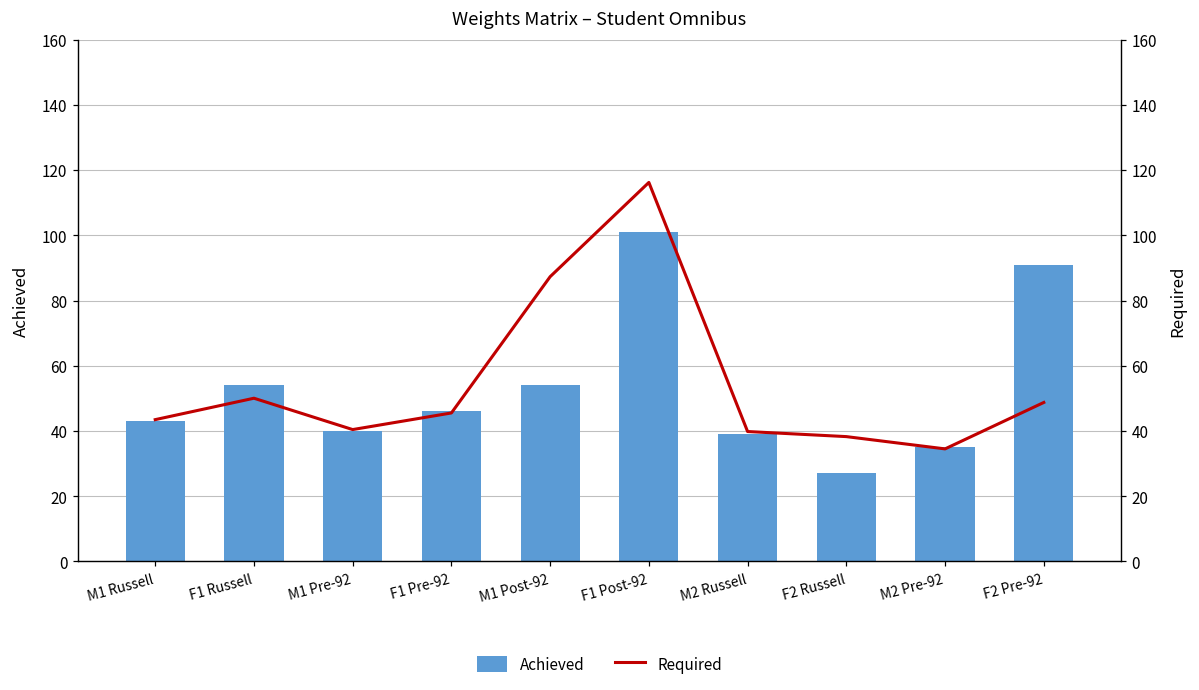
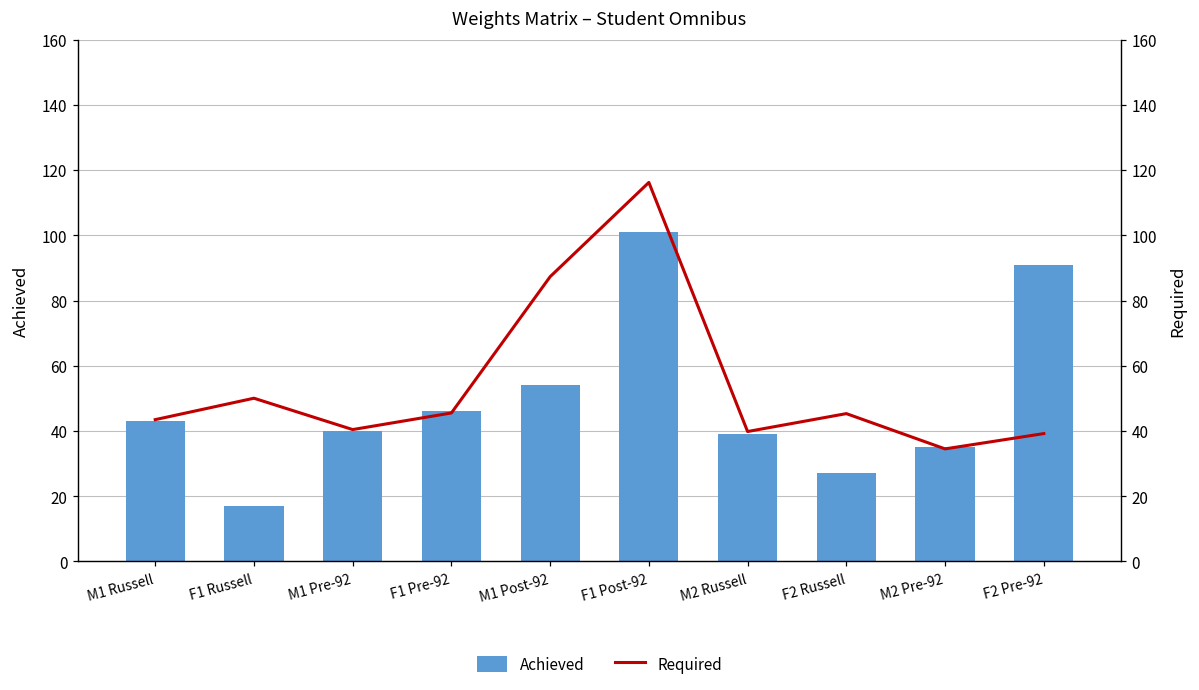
Achieved, F1 Russell: 54 -> 17
Required, F2 Russell: 38 -> 45
Required, F2 Pre-92: 49 -> 39
